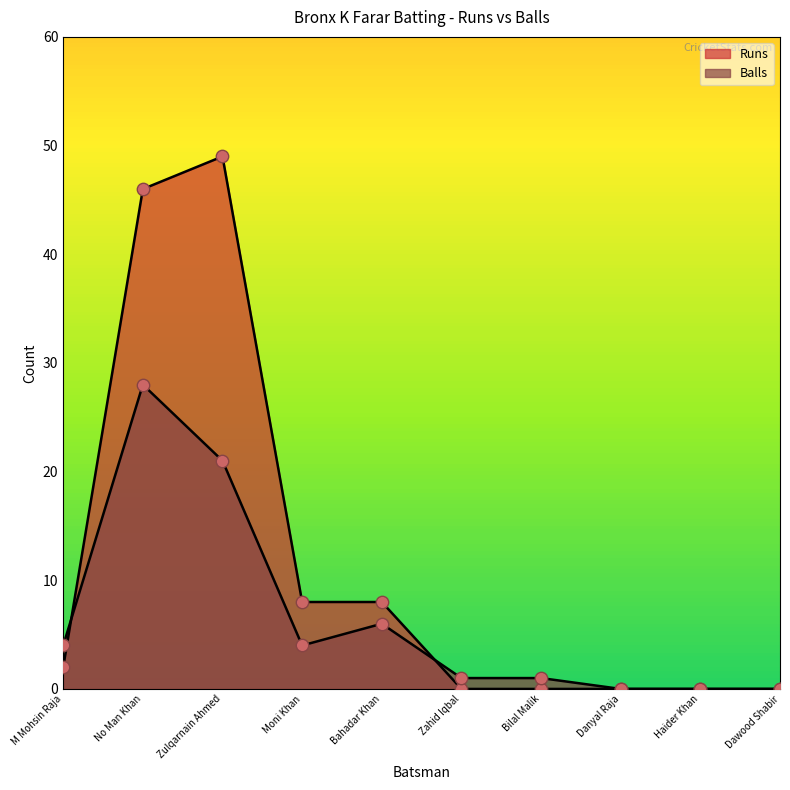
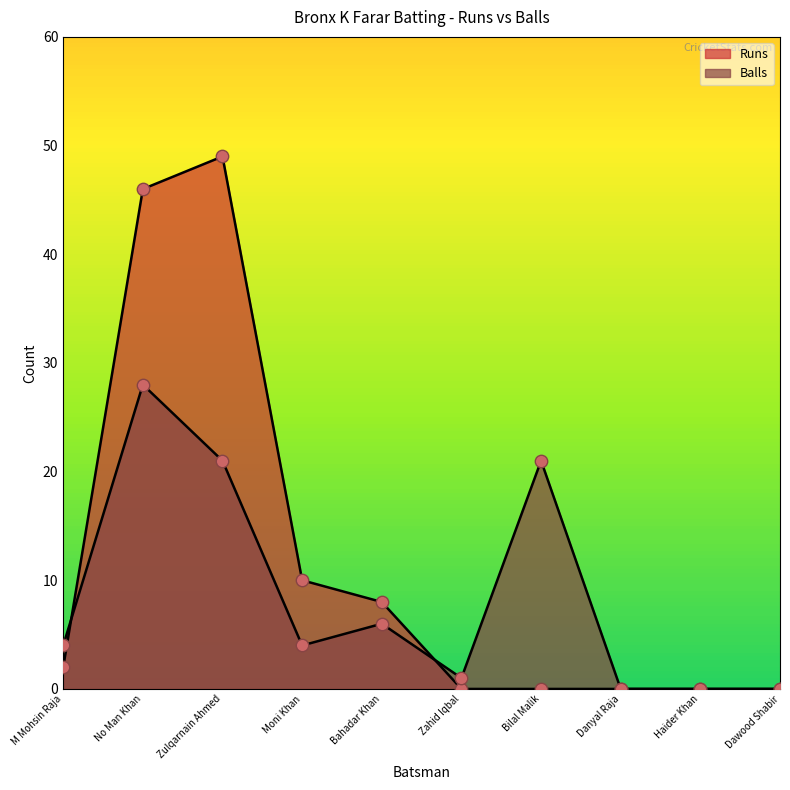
Runs, Moni Khan: 8 -> 10
Balls, Bilal Malik: 1 -> 21
